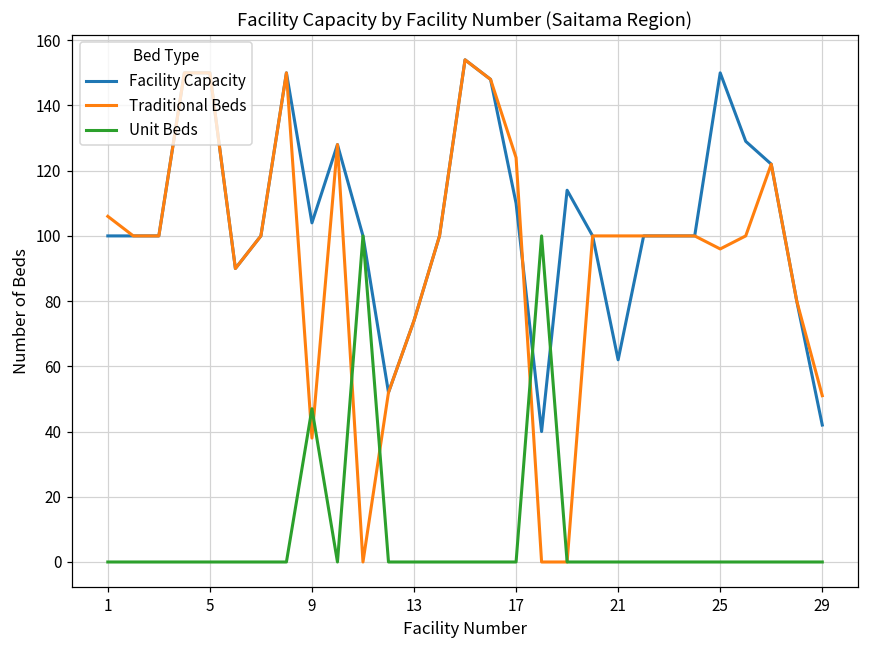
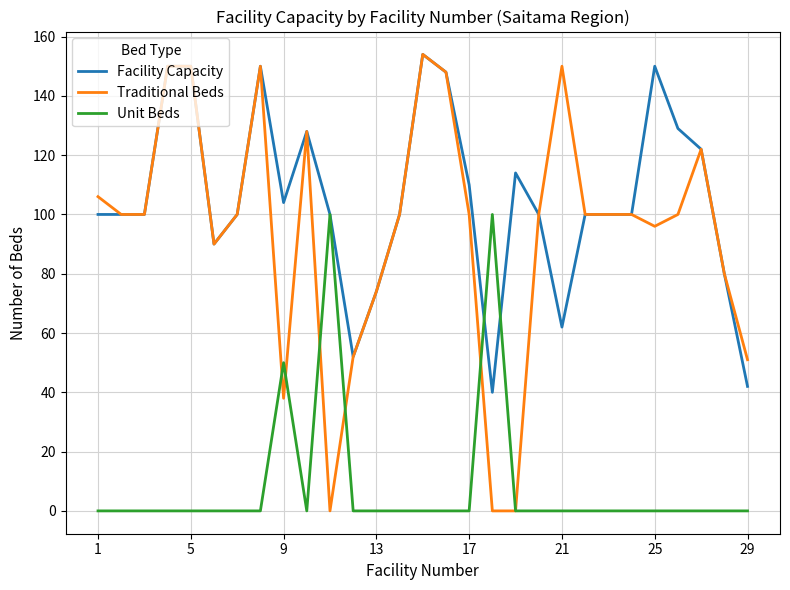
Unit Beds, 9: 47 -> 50
Traditional Beds, 17: 124 -> 100
Traditional Beds, 21: 100 -> 150
